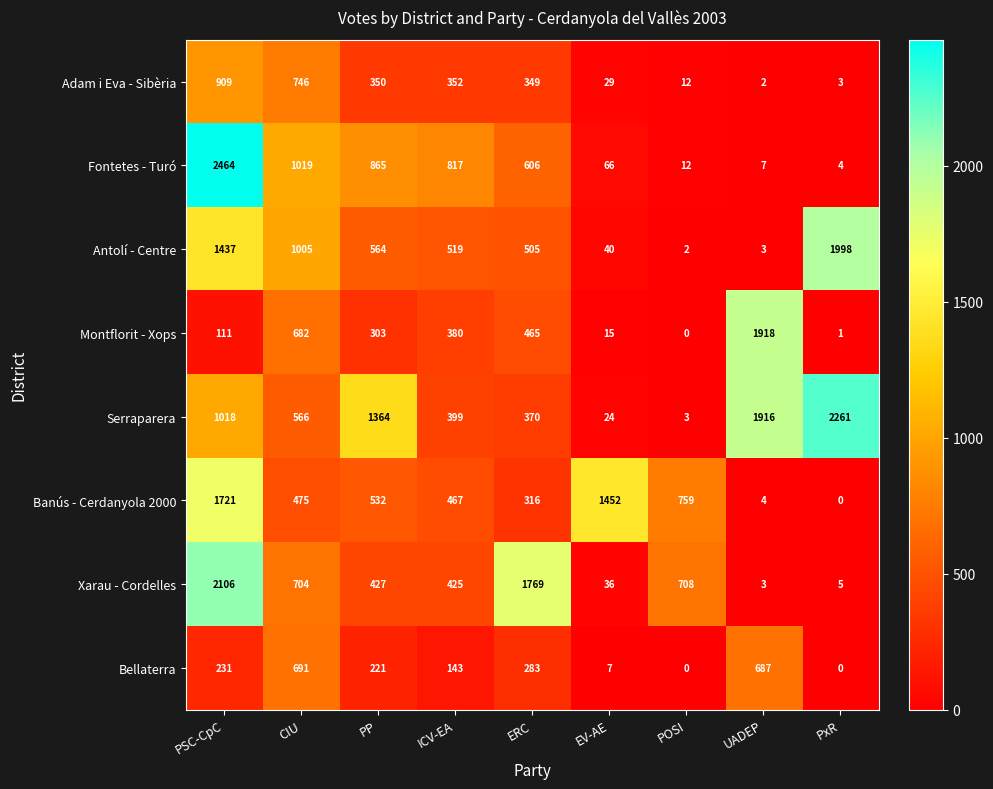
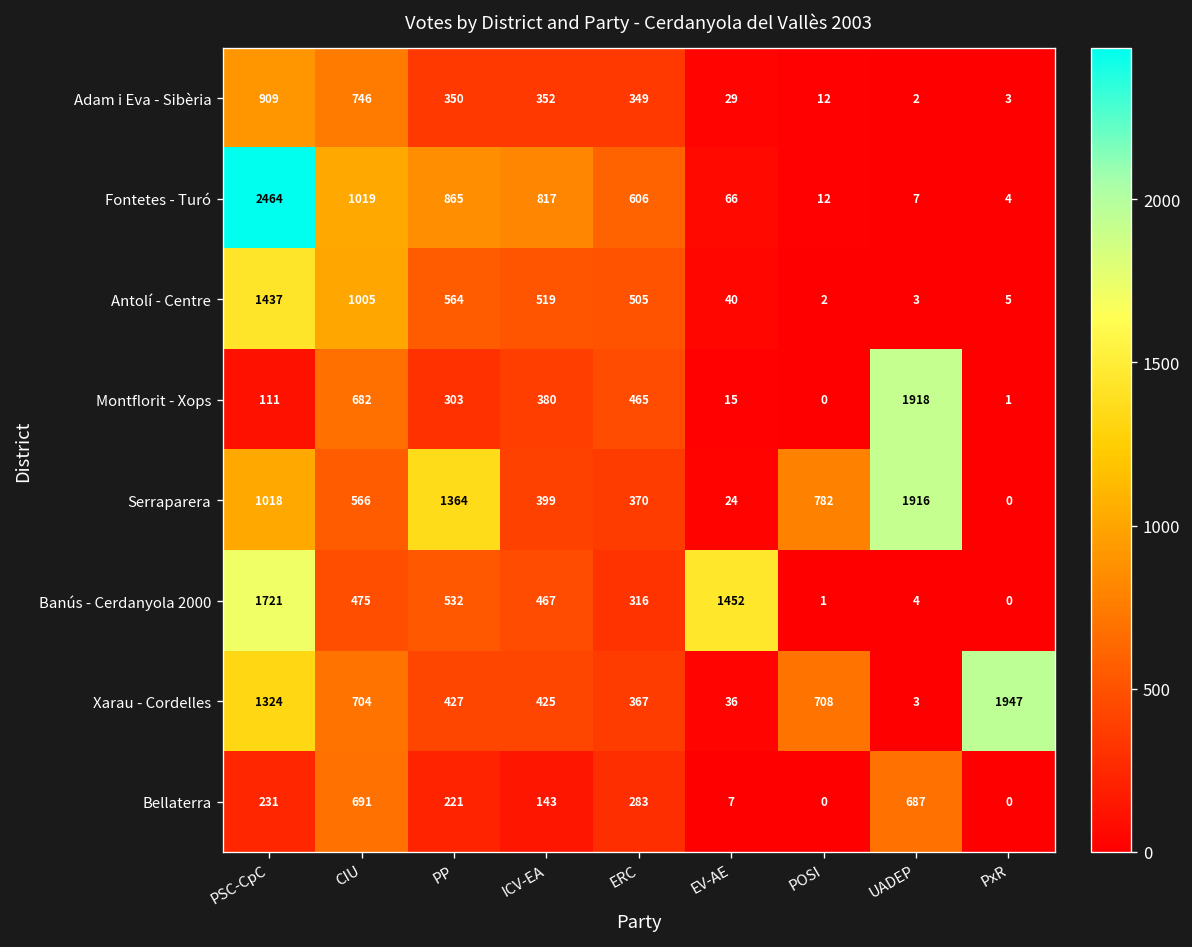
Antolí - Centre, PxR: 1998 -> 5
Serraparera, POSI: 3 -> 782
Serraparera, PxR: 2261 -> 0
Banús - Cerdanyola 2000, POSI: 759 -> 1
Xarau - Cordelles, PSC-CpC: 2106 -> 1324
Xarau - Cordelles, ERC: 1769 -> 367
Xarau - Cordelles, PxR: 5 -> 1947
